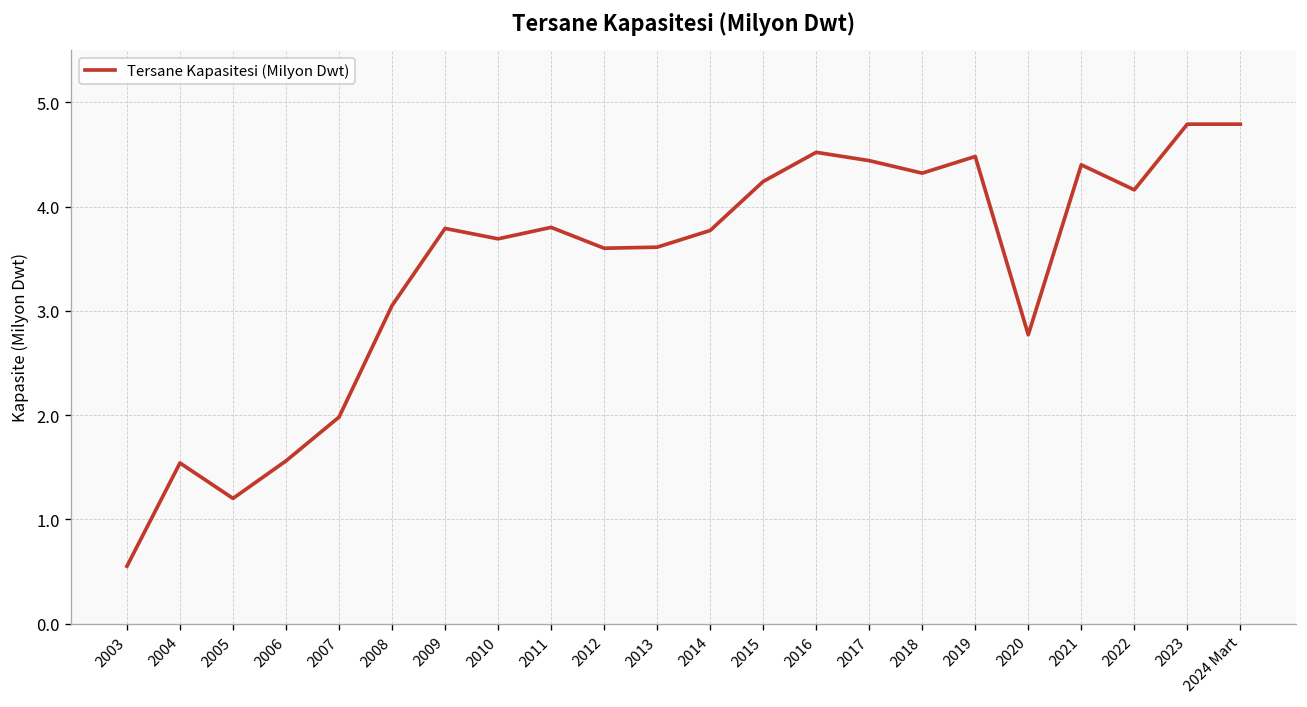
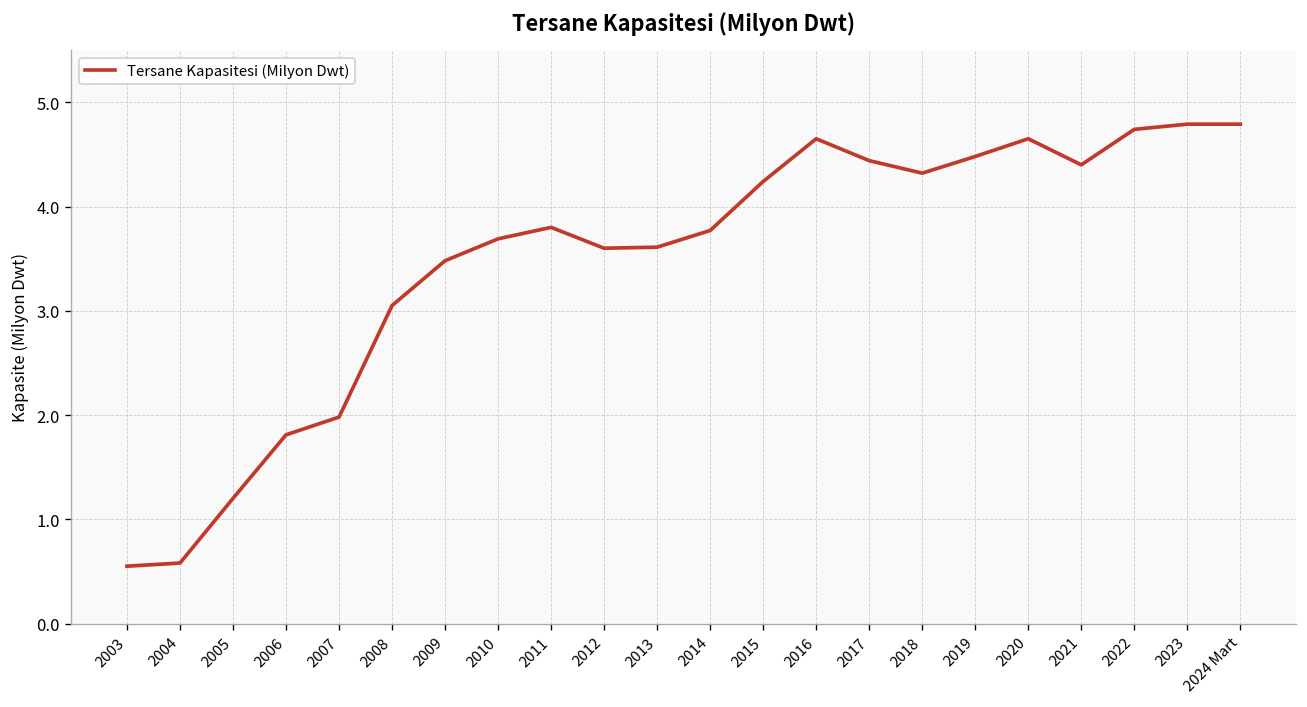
2004: 1.5 -> 0.6
2006: 1.6 -> 1.8
2009: 3.8 -> 3.5
2016: 4.5 -> 4.7
2020: 2.8 -> 4.7
2022: 4.2 -> 4.7
